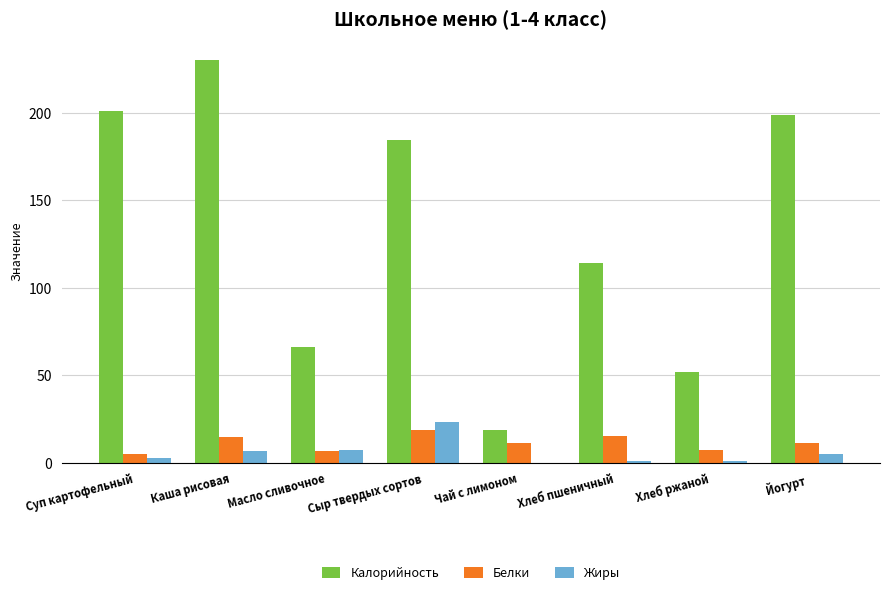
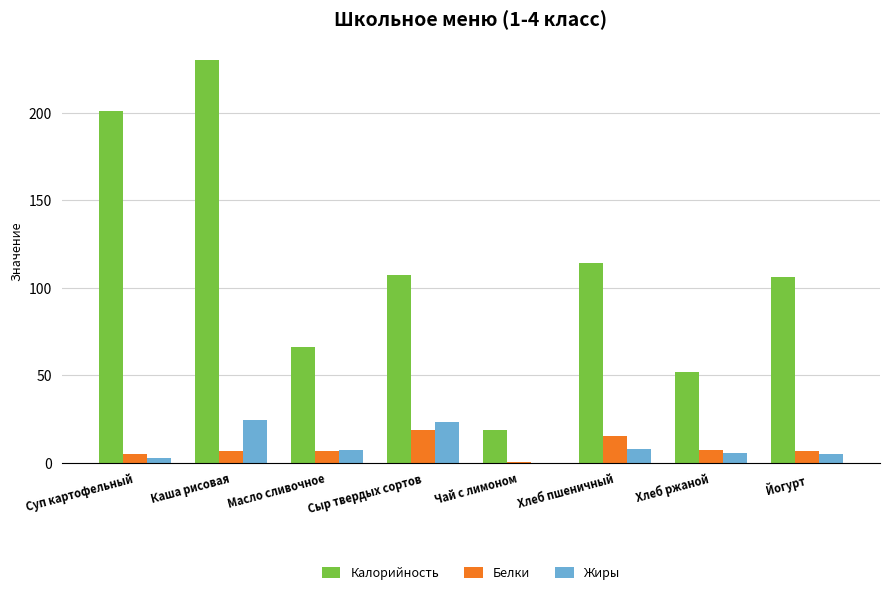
Белки, Каша рисовая: 14 -> 7
Жиры, Каша рисовая: 7 -> 24
Калорийность, Сыр твердых сортов: 185 -> 108
Белки, Чай с лимоном: 11 -> 0
Жиры, Хлеб пшеничный: 1 -> 8
Жиры, Хлеб ржаной: 1 -> 6
Калорийность, Йогурт: 199 -> 106
Белки, Йогурт: 11 -> 6
